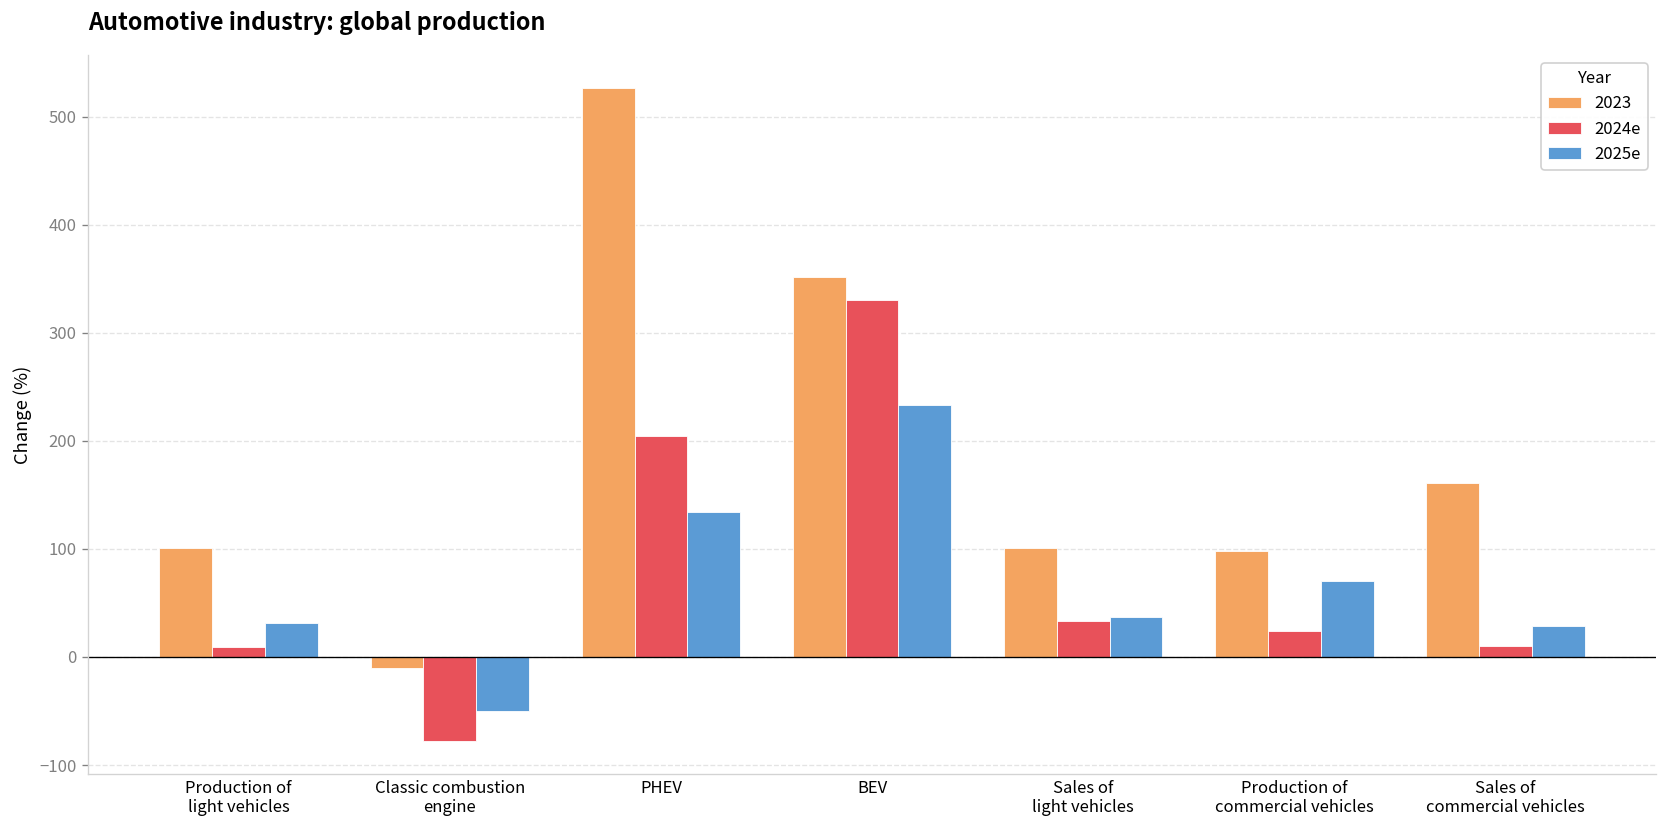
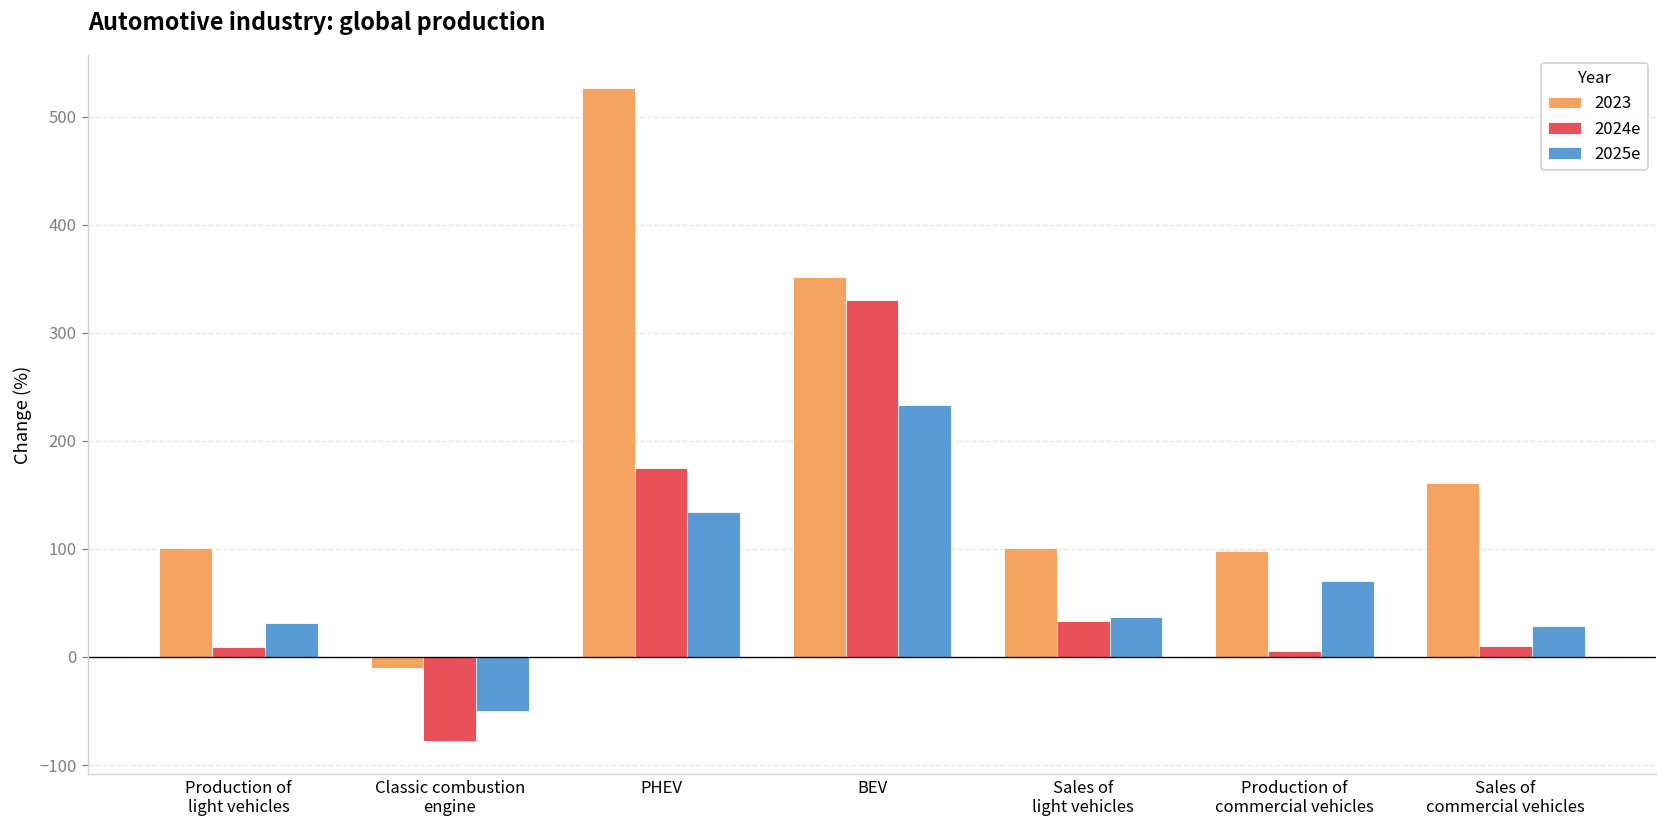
2024e, PHEV: 210 -> 180
2024e, Production of commercial vehicles: 20 -> 10
